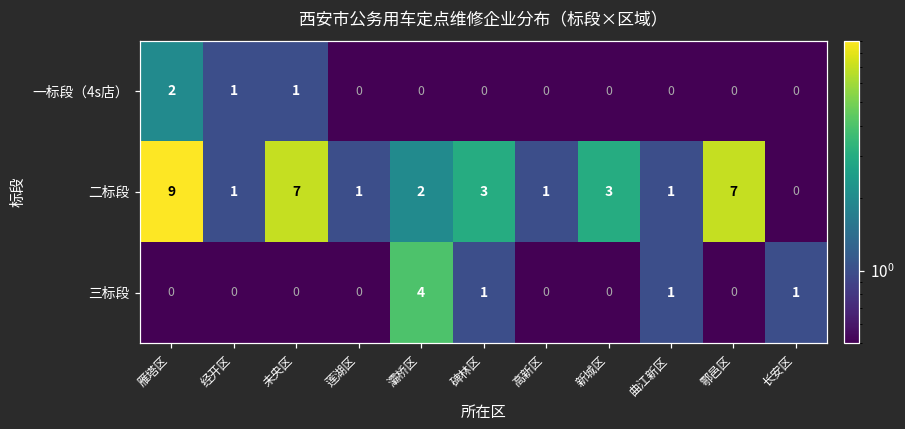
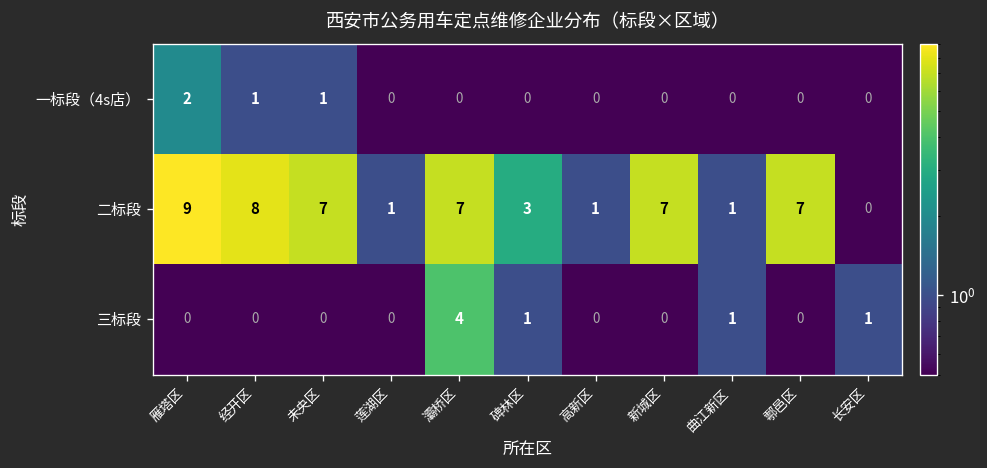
二标段, 经开区: 1 -> 8
二标段, 灞桥区: 2 -> 7
二标段, 新城区: 3 -> 7
